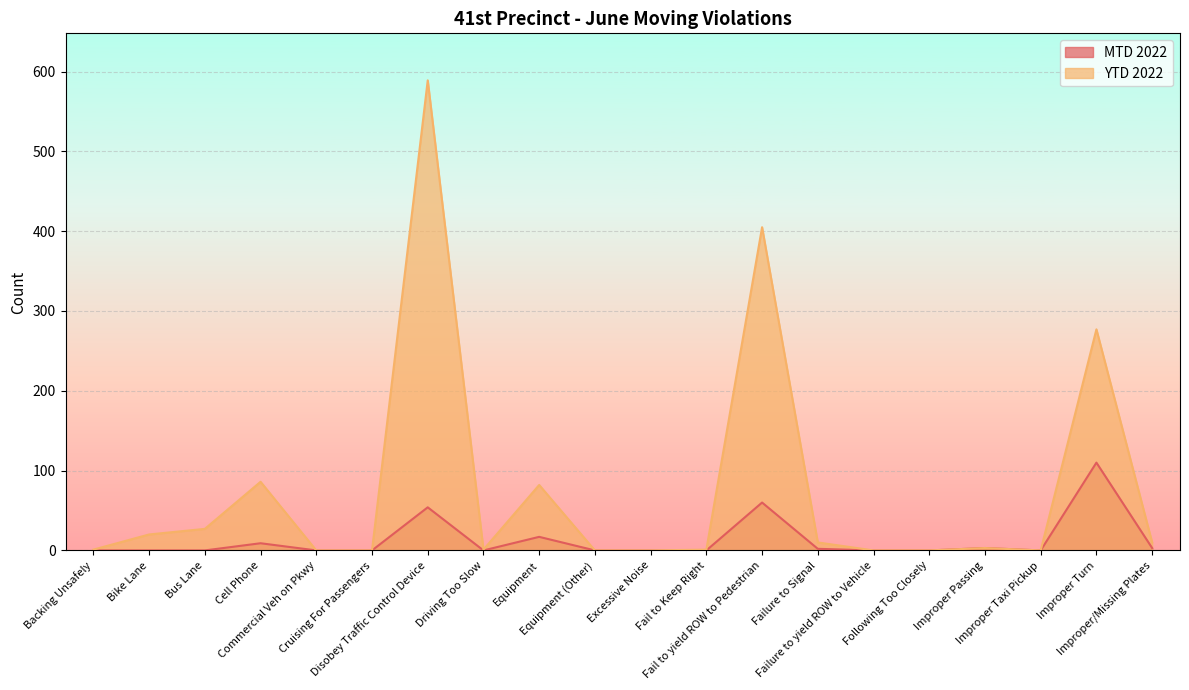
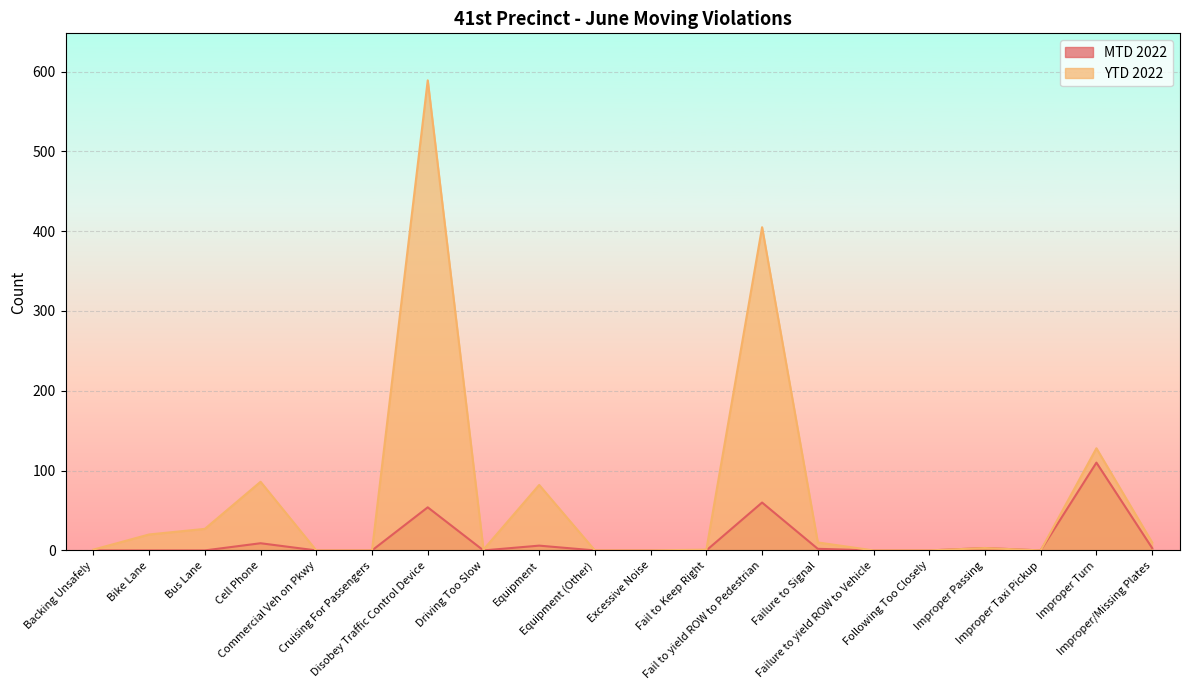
MTD 2022, Equipment: 20 -> 10
YTD 2022, Improper Turn: 280 -> 130
